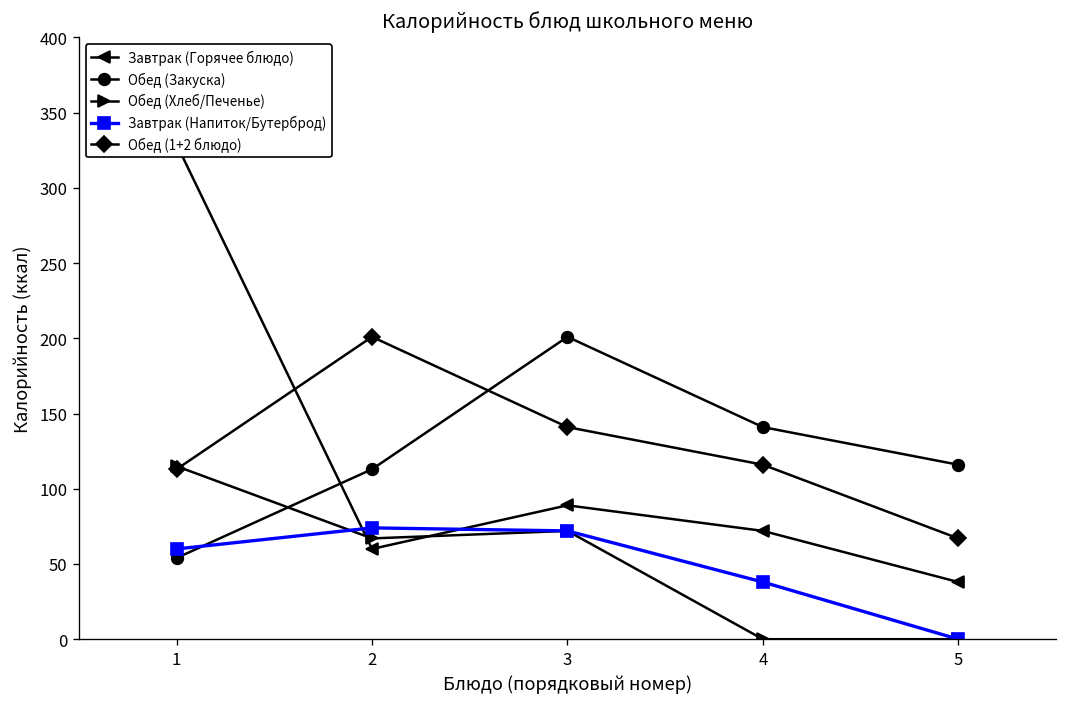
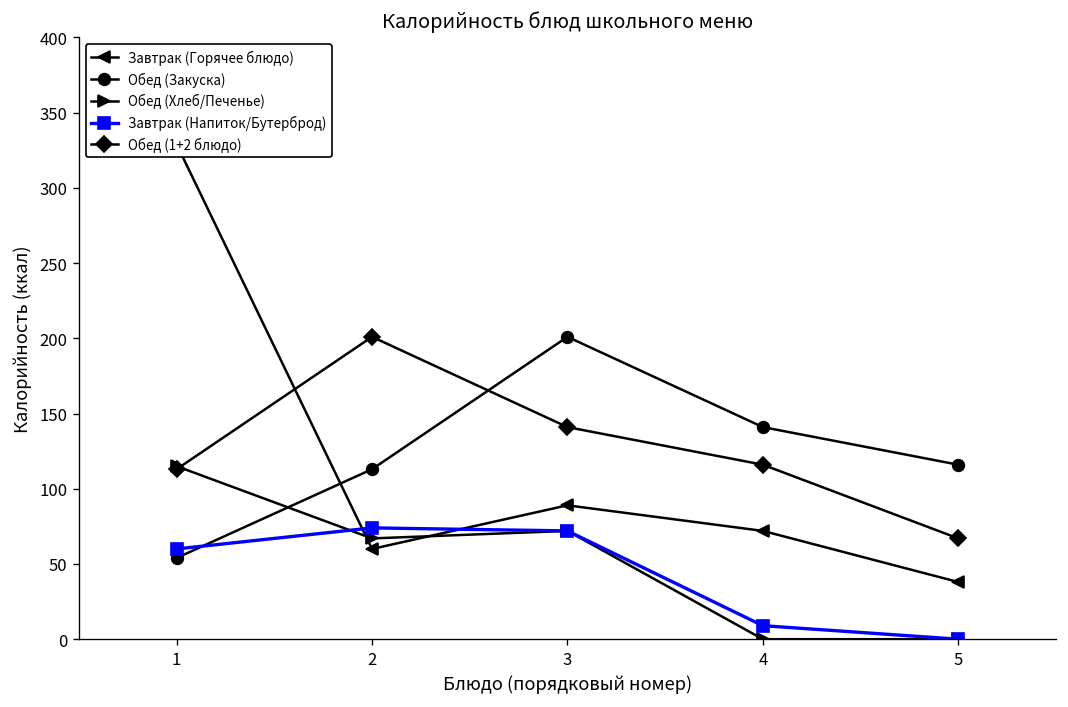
Завтрак (Напиток/Бутерброд), 4: 38 -> 9
